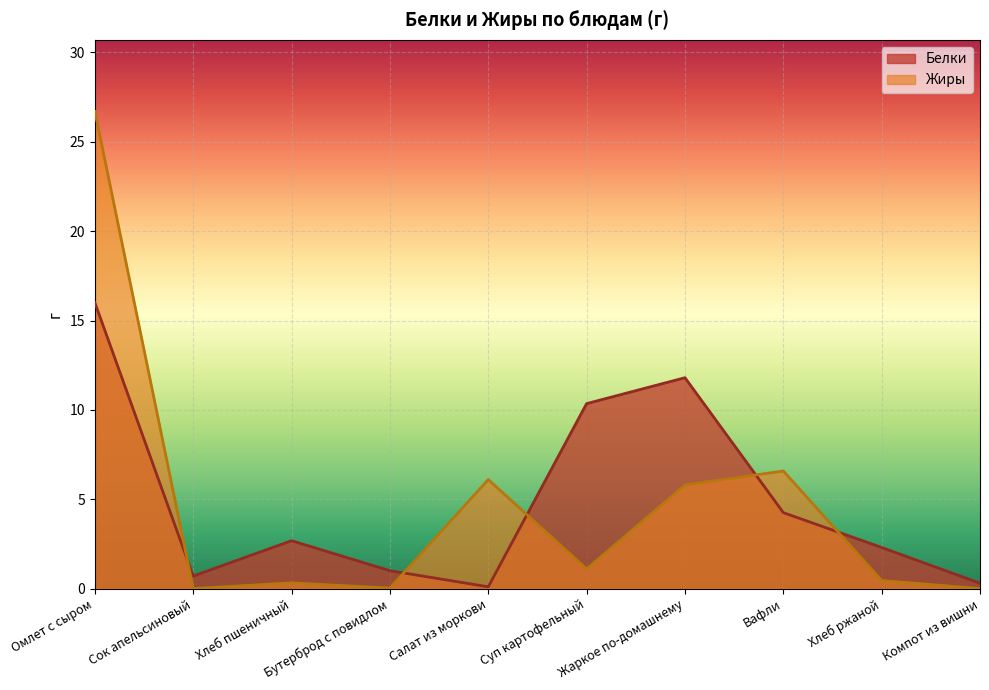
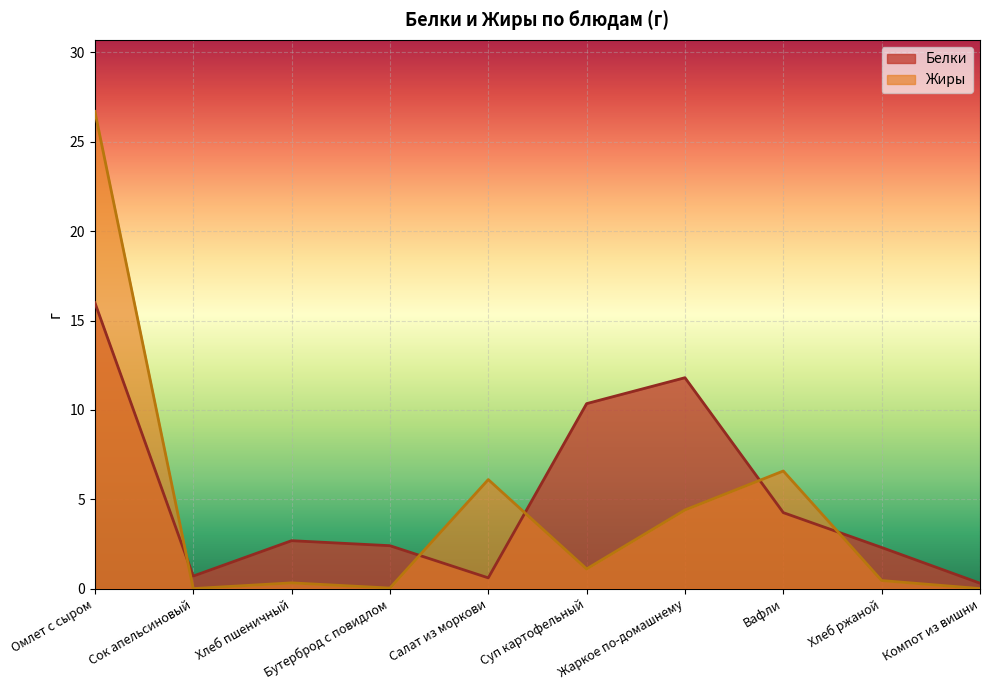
Белки, Бутерброд с повидлом: 1.0 -> 2.4
Белки, Салат из моркови: 0.1 -> 0.6
Жиры, Жаркое по-домашнему: 5.8 -> 4.4
